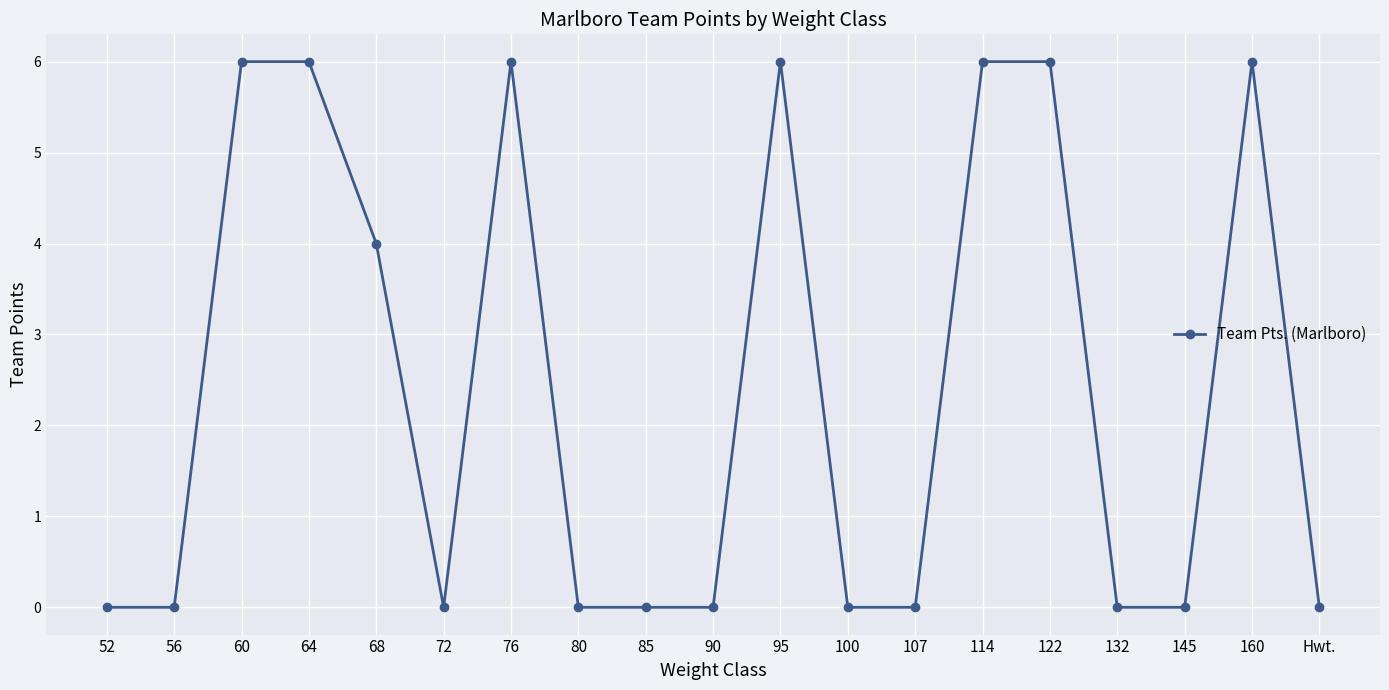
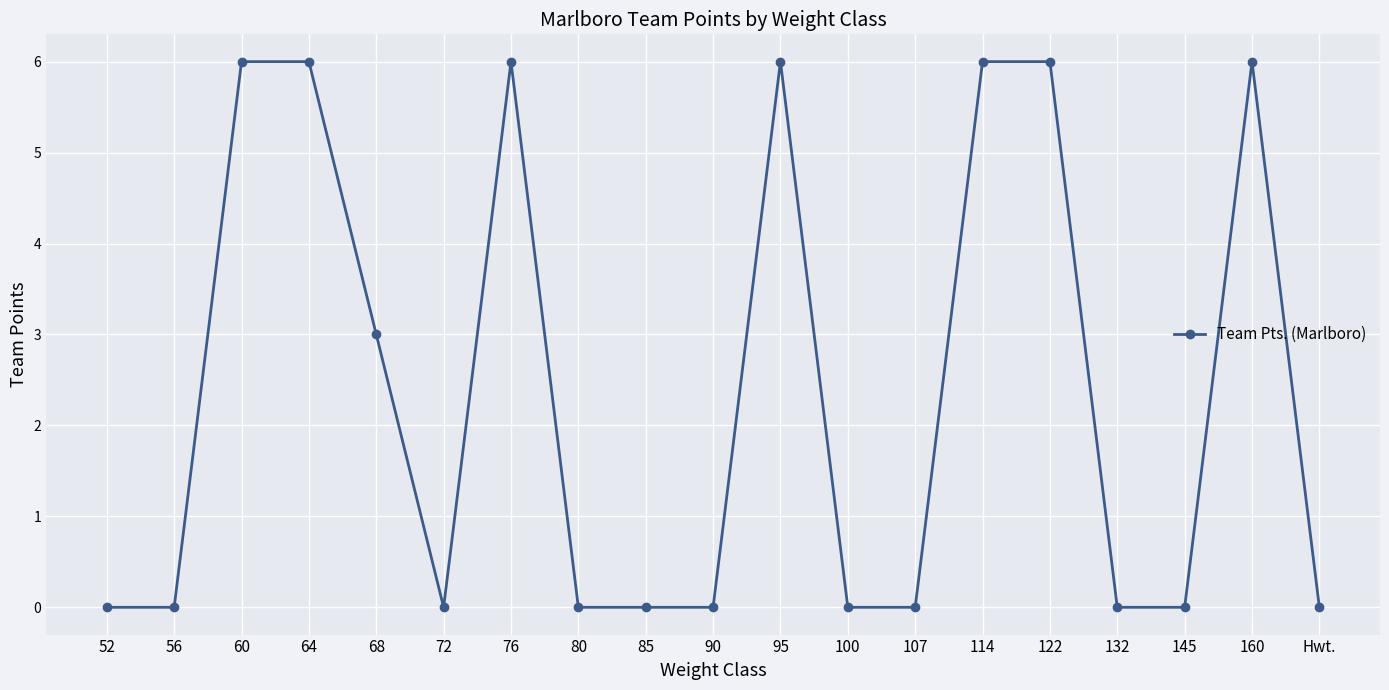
68: 4 -> 3
